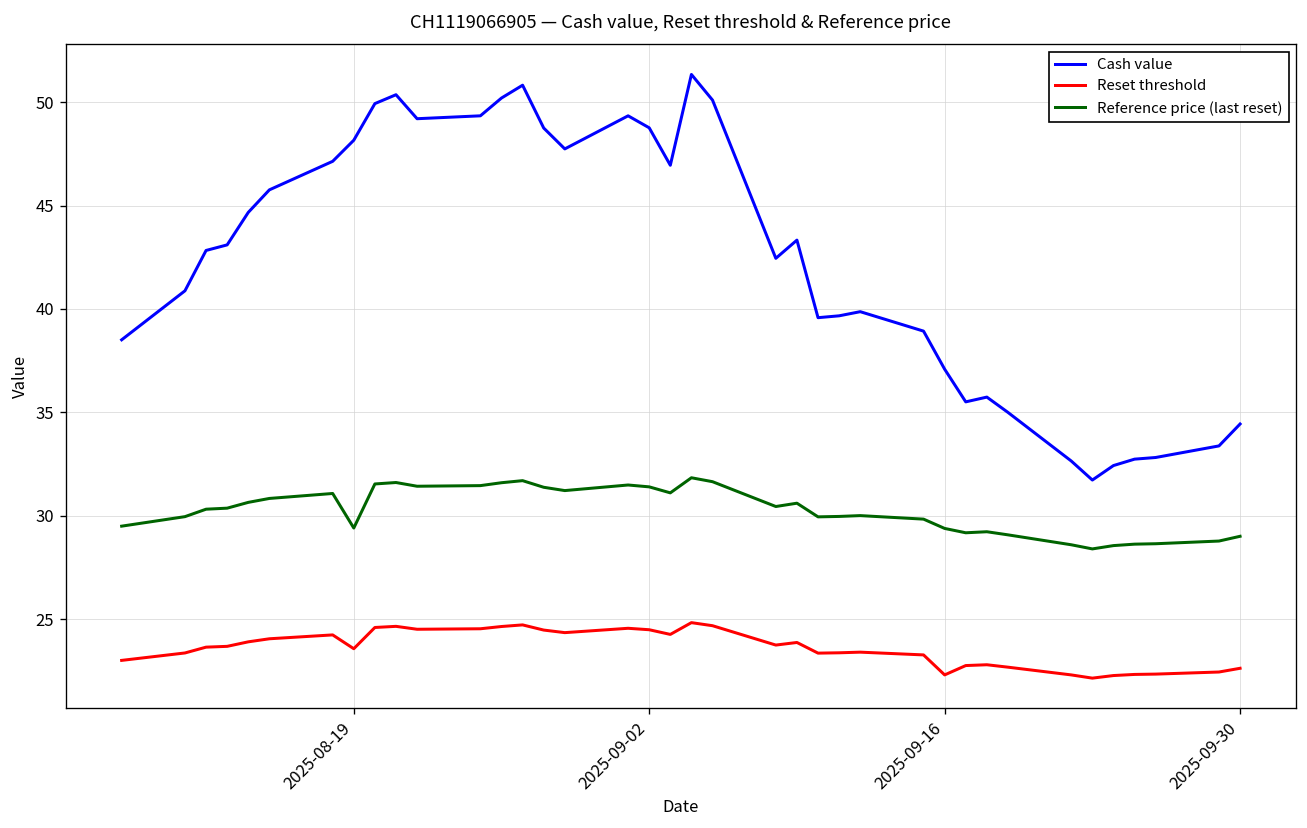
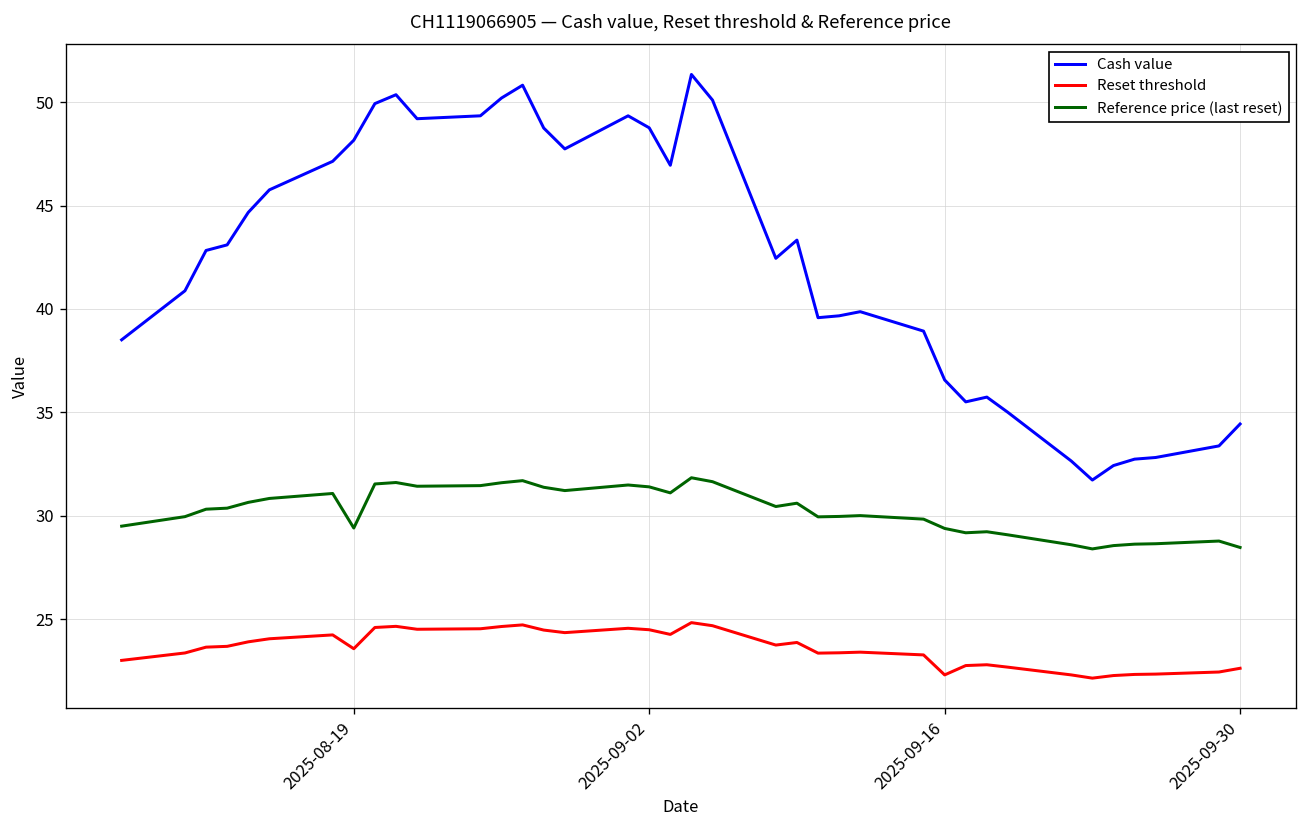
Cash value, 2025-09-16: 37.1 -> 36.6
Reference price (last reset), 2025-09-30: 29.0 -> 28.5
